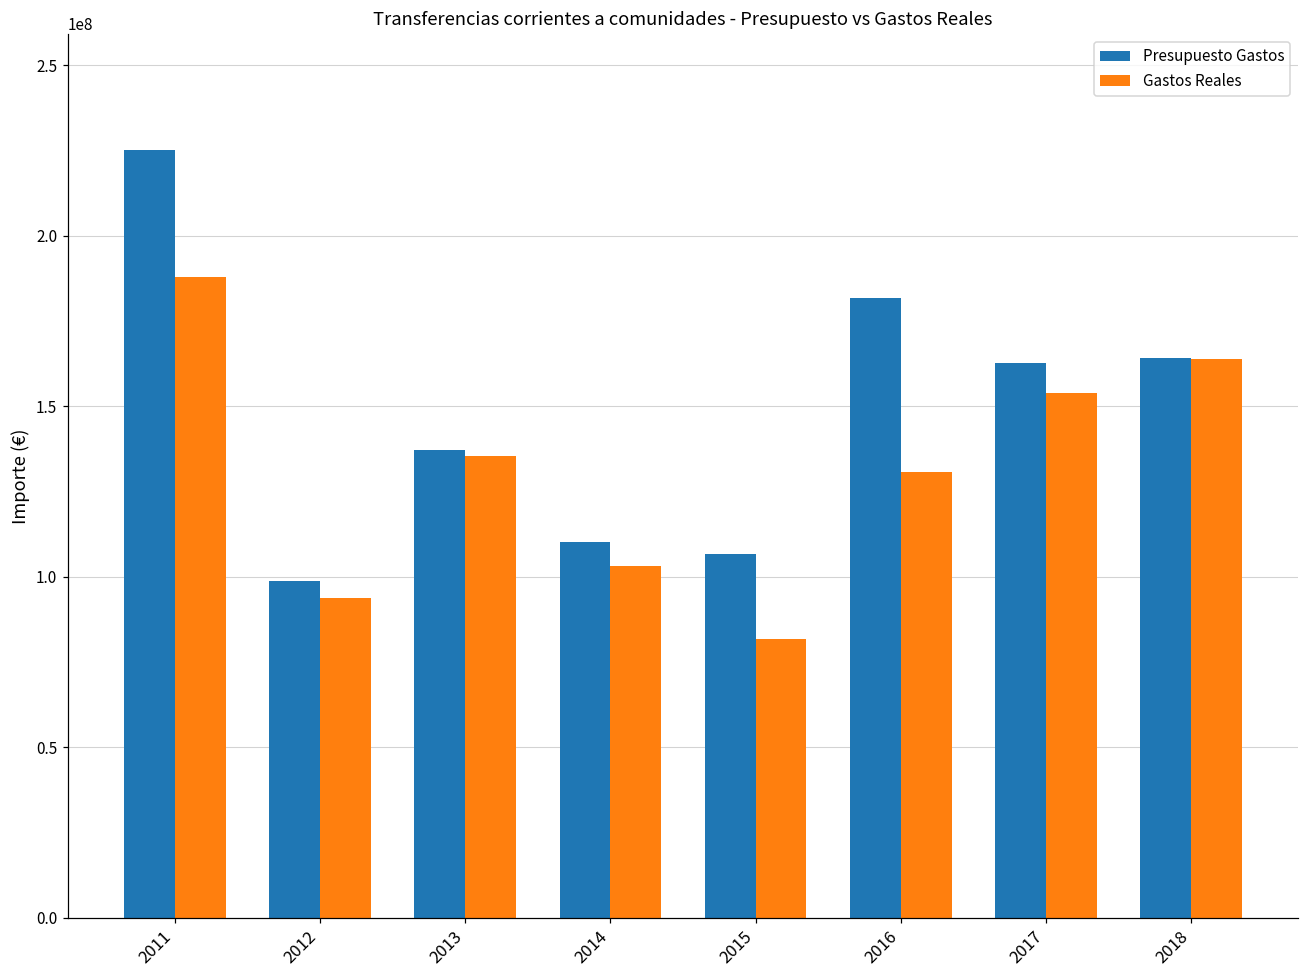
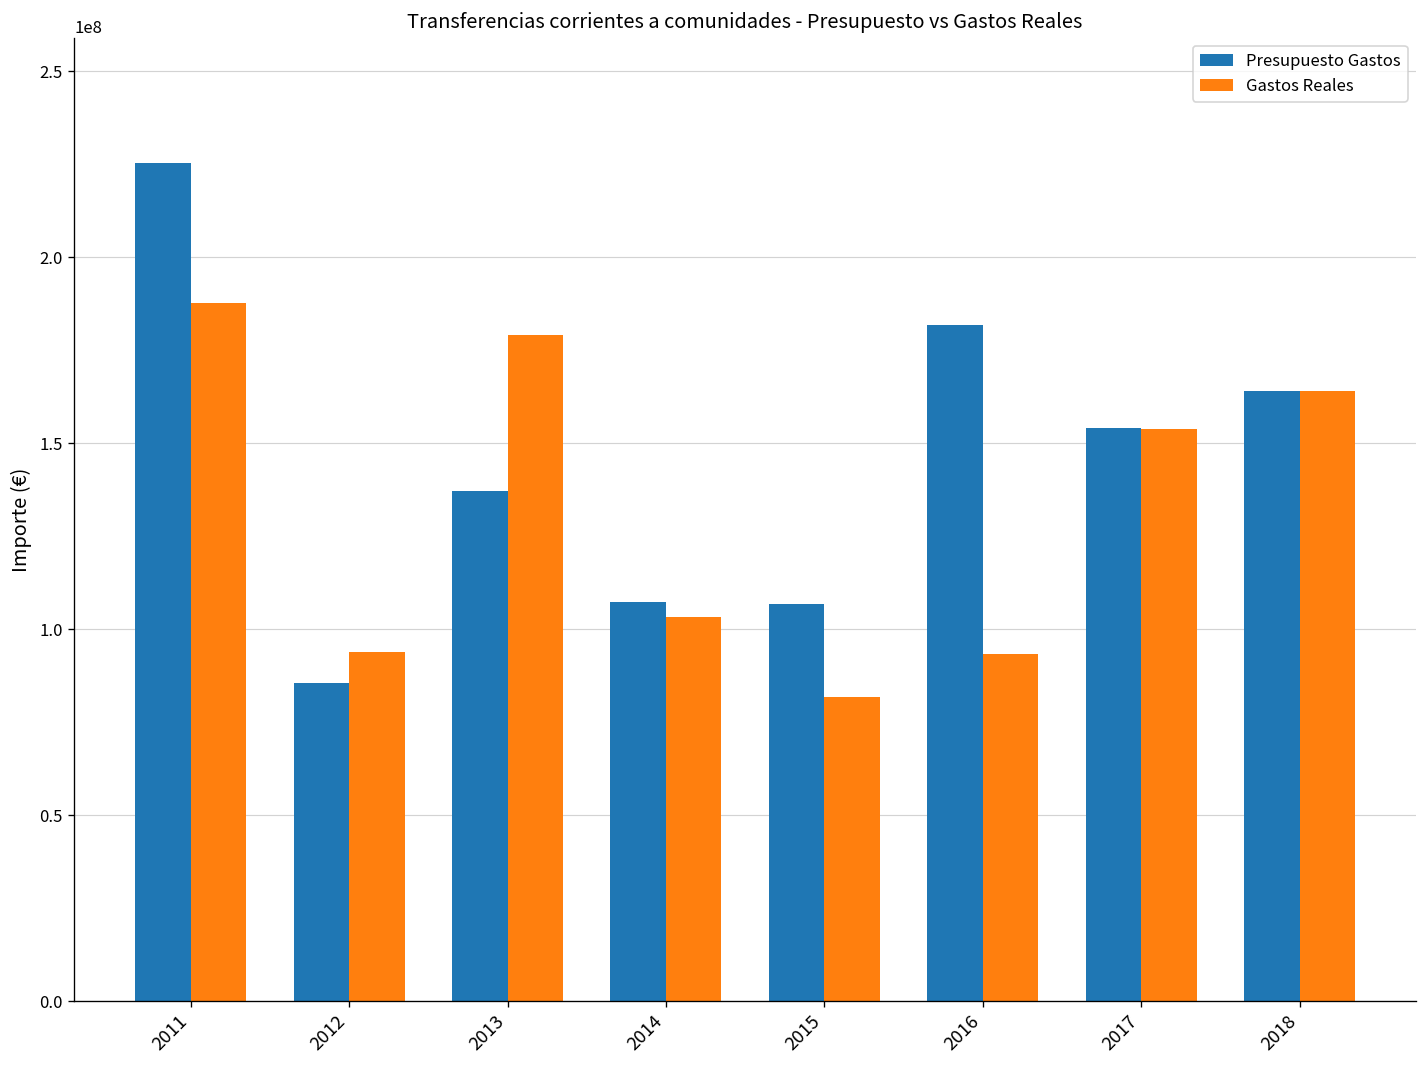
Presupuesto Gastos, 2012: 99000000 -> 86000000
Gastos Reales, 2013: 135000000 -> 179000000
Presupuesto Gastos, 2014: 110000000 -> 107000000
Gastos Reales, 2016: 131000000 -> 93000000
Presupuesto Gastos, 2017: 163000000 -> 154000000
